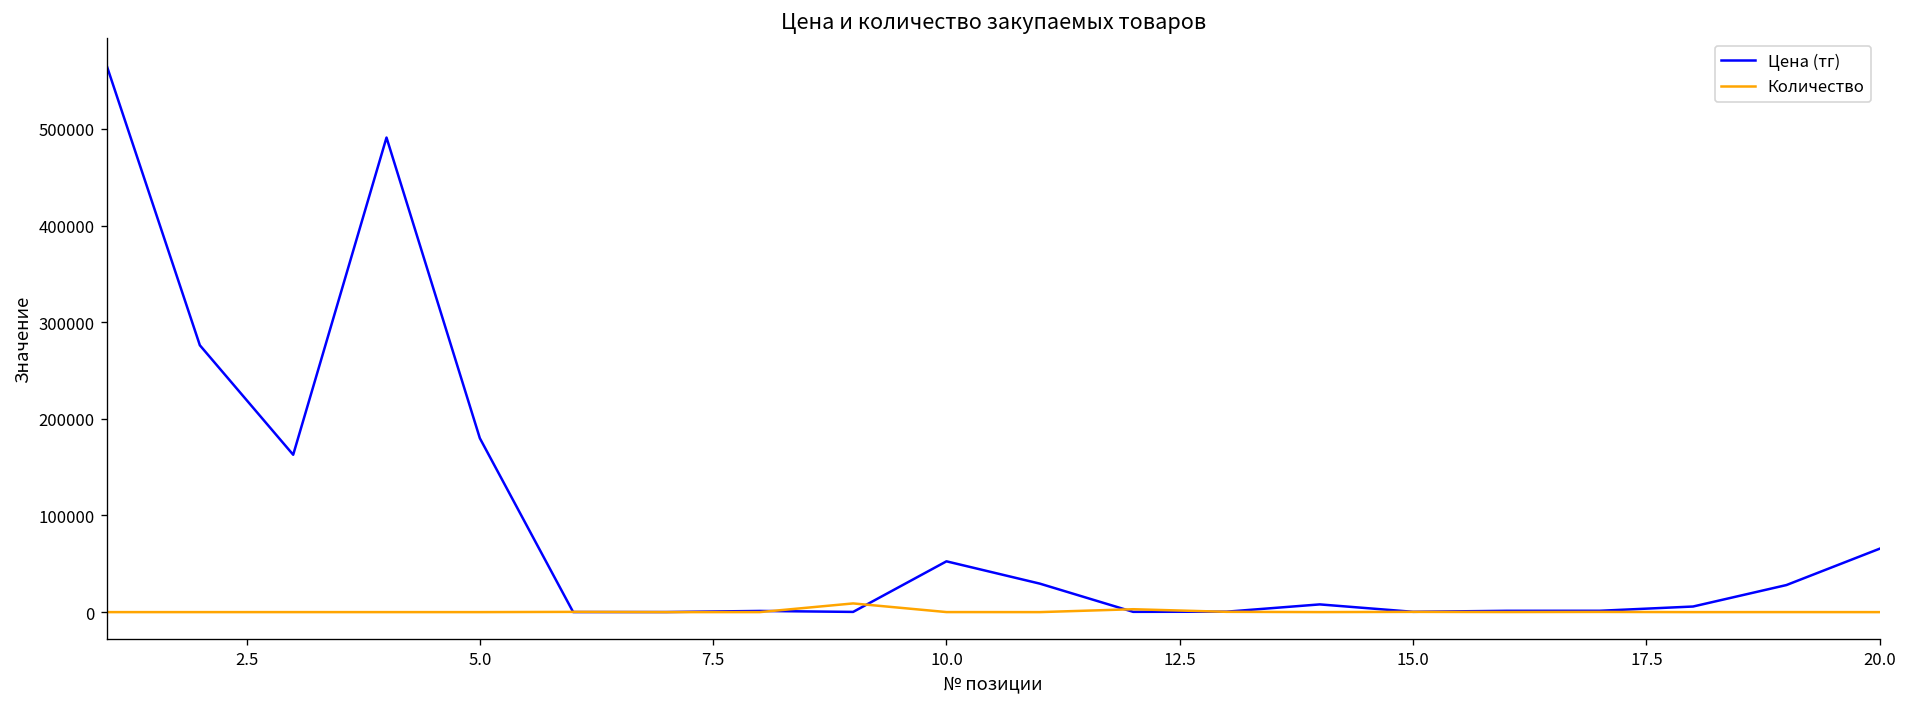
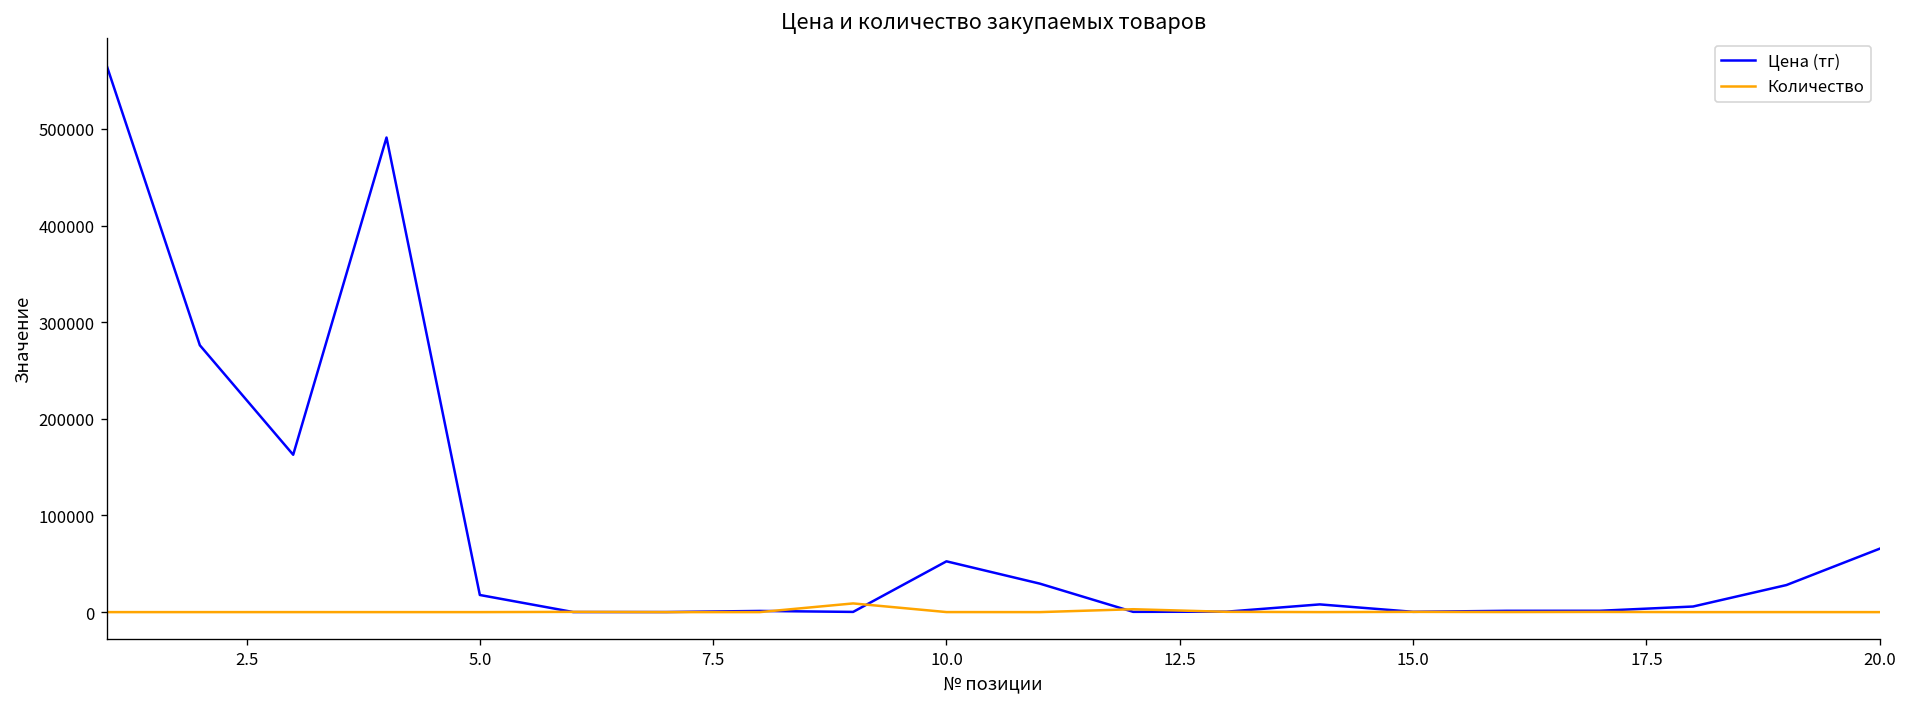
Цена (тг), 5.0: 180000 -> 20000
